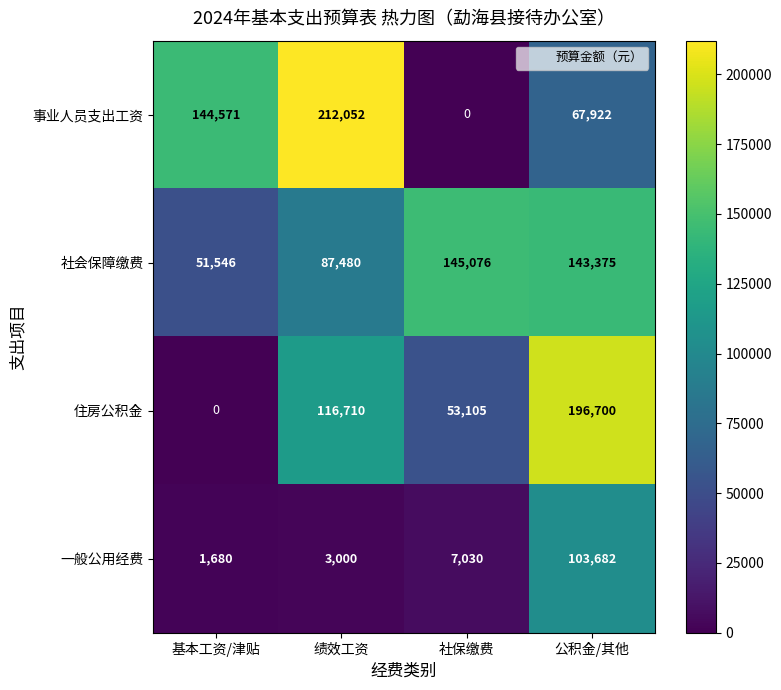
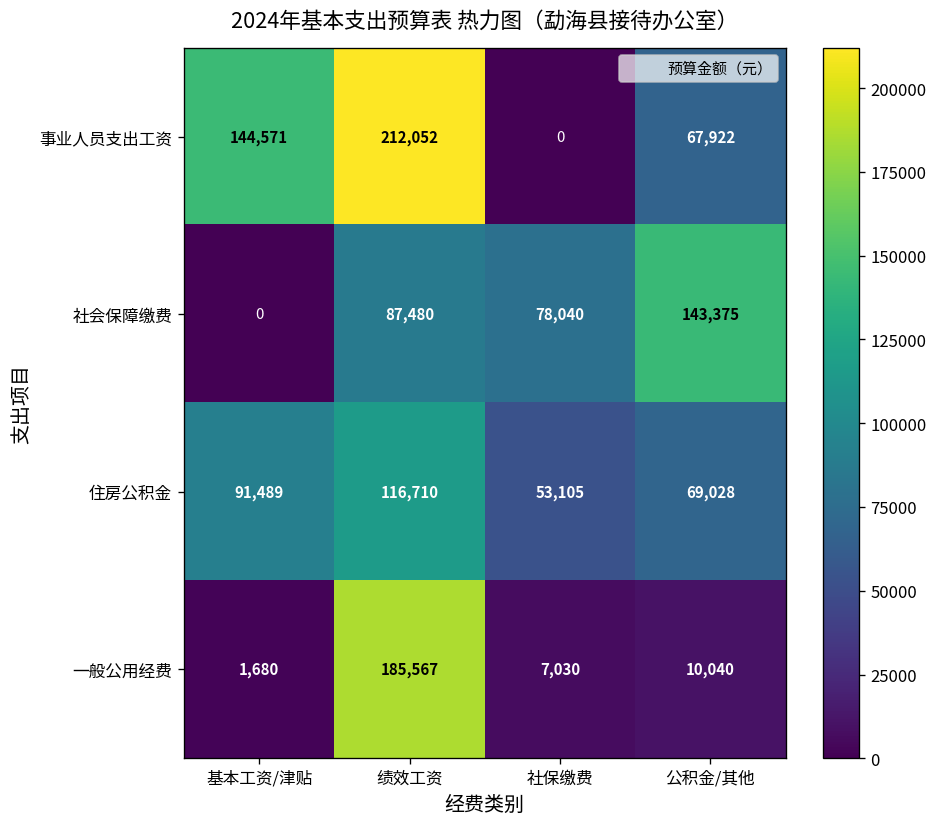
社会保障缴费, 基本工资/津贴: 51,546 -> 0
社会保障缴费, 社保缴费: 145,076 -> 78,040
住房公积金, 基本工资/津贴: 0 -> 91,489
住房公积金, 公积金/其他: 196,700 -> 69,028
一般公用经费, 绩效工资: 3,000 -> 185,567
一般公用经费, 公积金/其他: 103,682 -> 10,040
